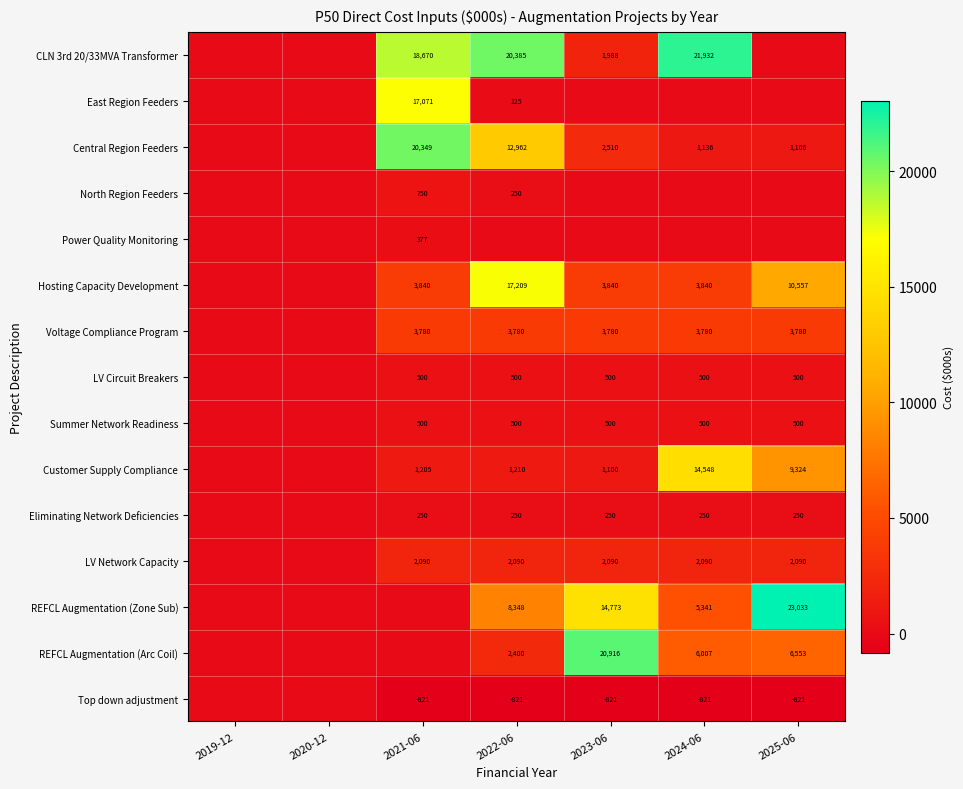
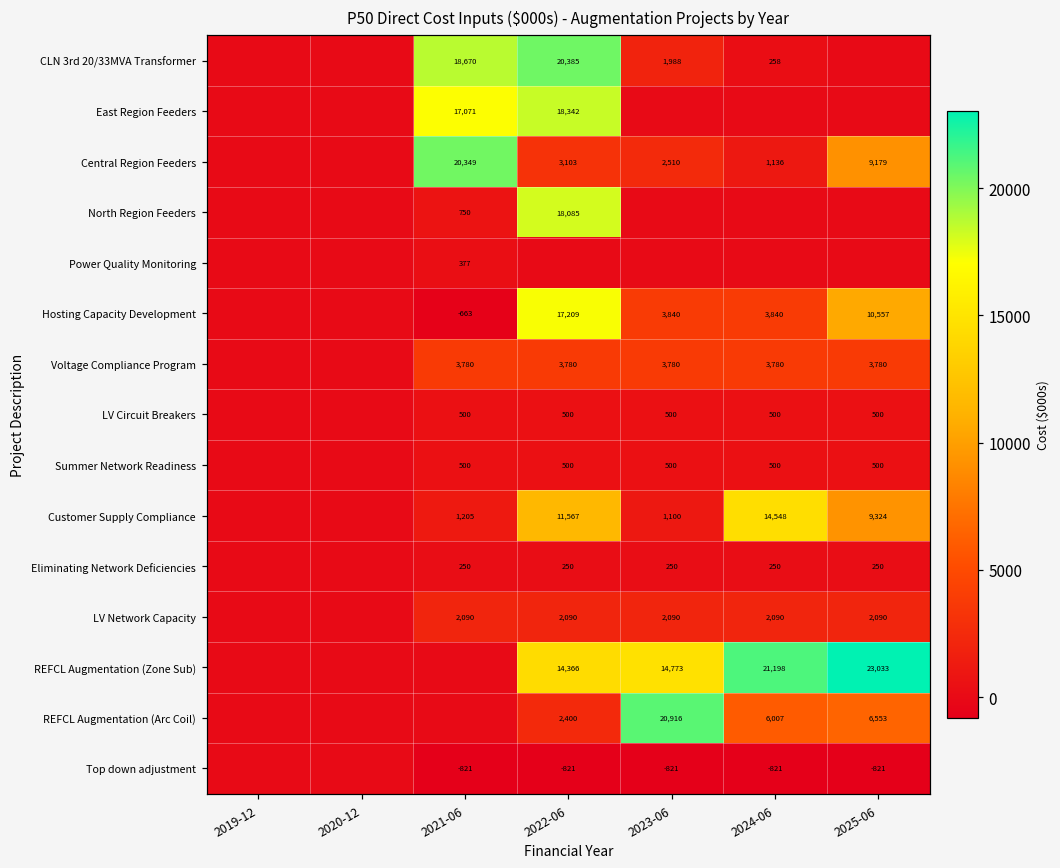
CLN 3rd 20/33MVA Transformer, 2024-06: 21,932 -> 258
East Region Feeders, 2022-06: 125 -> 18,342
Central Region Feeders, 2022-06: 12,962 -> 3,103
Central Region Feeders, 2025-06: 1,106 -> 9,179
North Region Feeders, 2022-06: 250 -> 18,085
Hosting Capacity Development, 2021-06: 3,840 -> -663
Customer Supply Compliance, 2022-06: 1,210 -> 11,567
REFCL Augmentation (Zone Sub), 2022-06: 8,348 -> 14,366
REFCL Augmentation (Zone Sub), 2024-06: 5,341 -> 21,198
